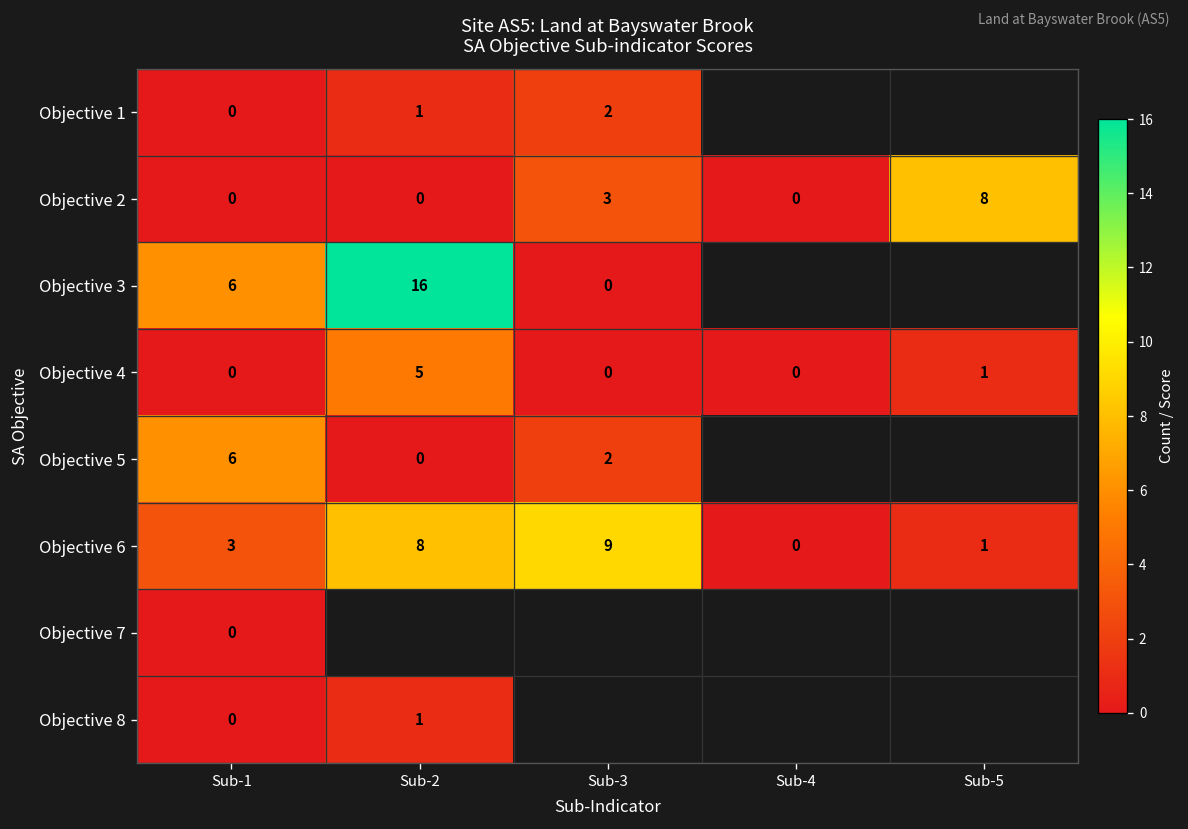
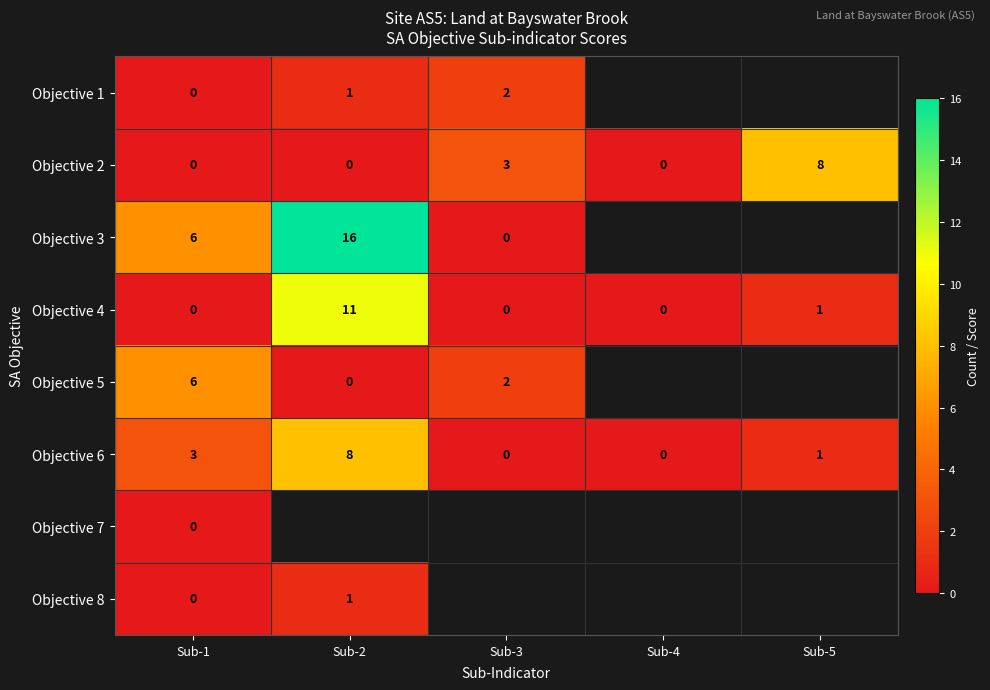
Objective 4, Sub-2: 5 -> 11
Objective 6, Sub-3: 9 -> 0
